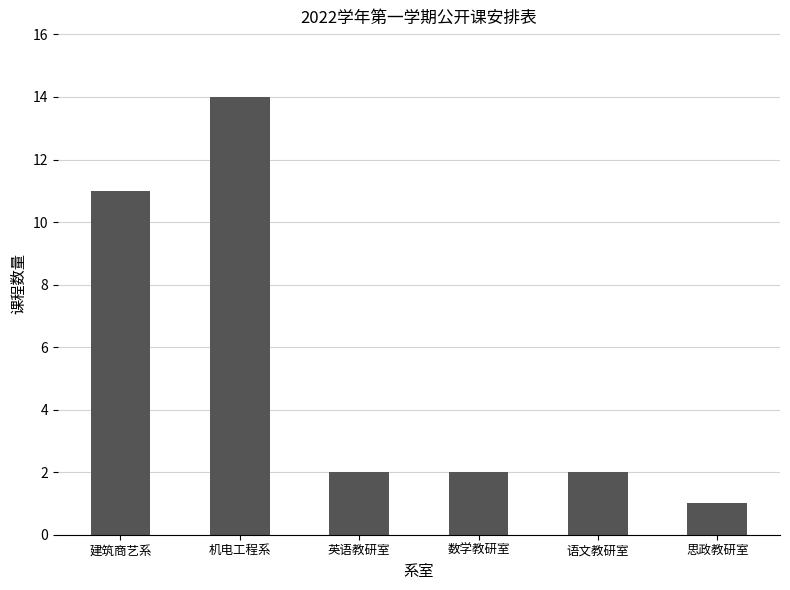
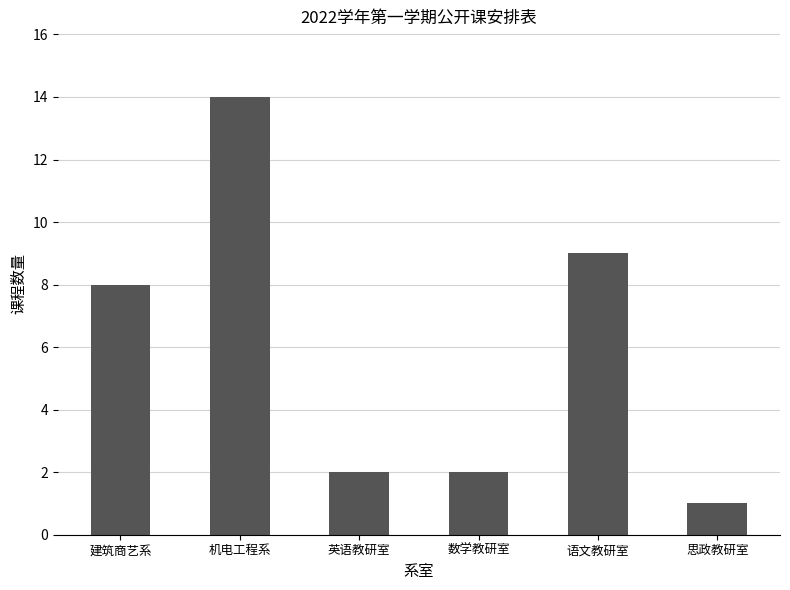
建筑商艺系: 11 -> 8
语文教研室: 2 -> 9
